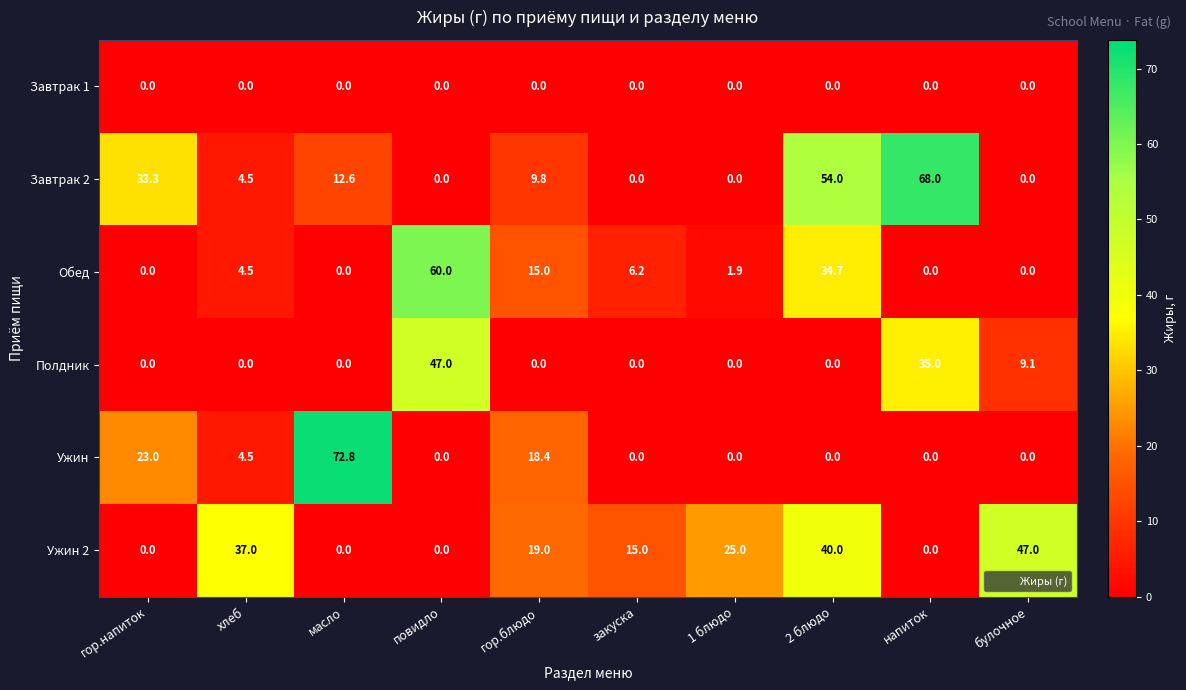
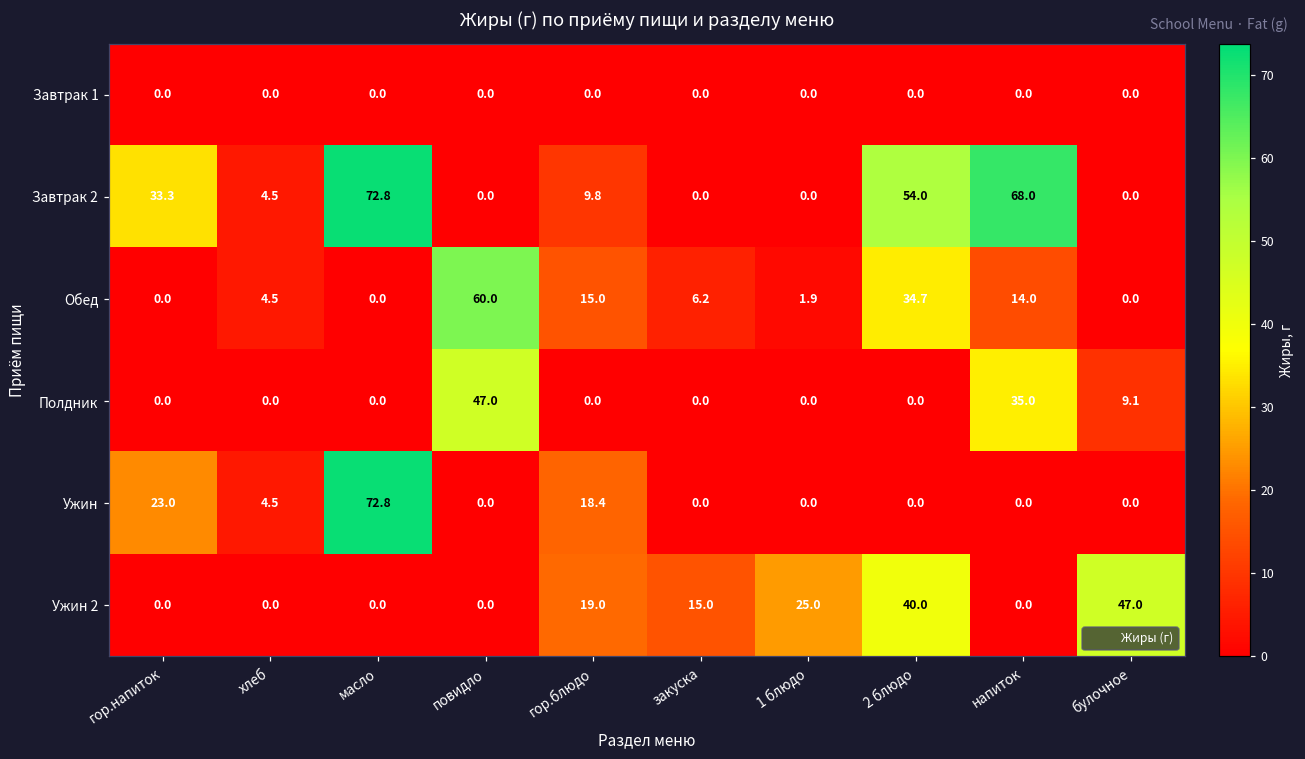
Завтрак 2, масло: 12.6 -> 72.8
Обед, напиток: 0.0 -> 14.0
Ужин 2, хлеб: 37.0 -> 0.0
